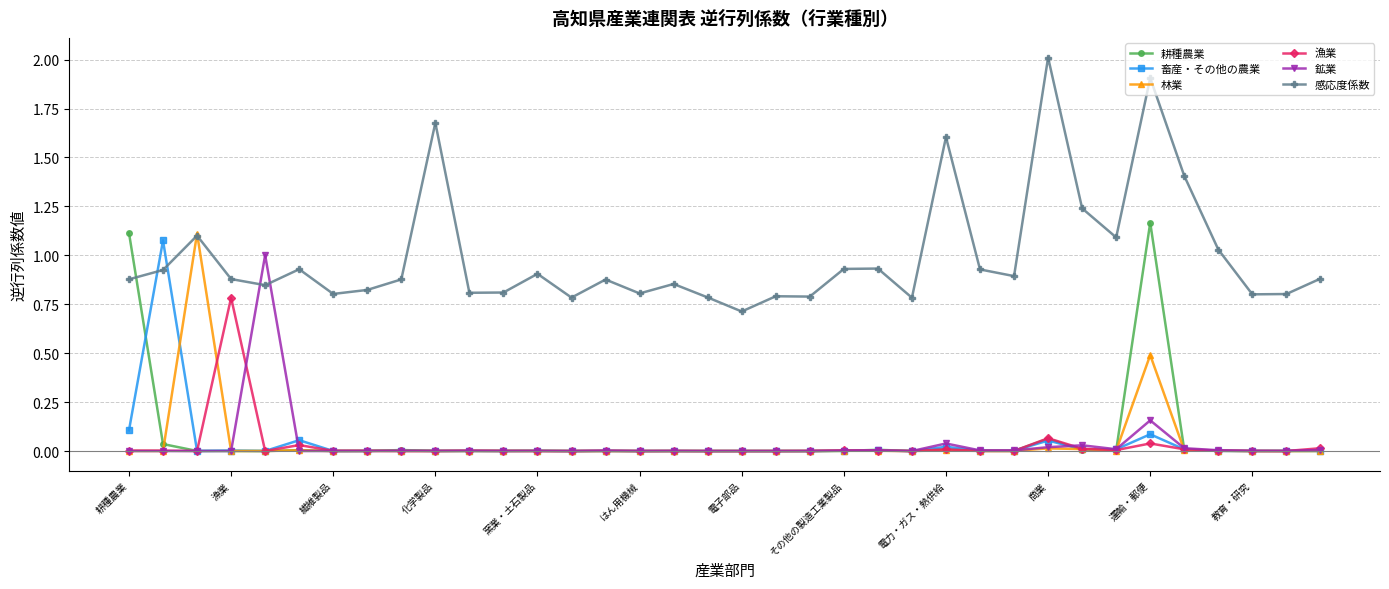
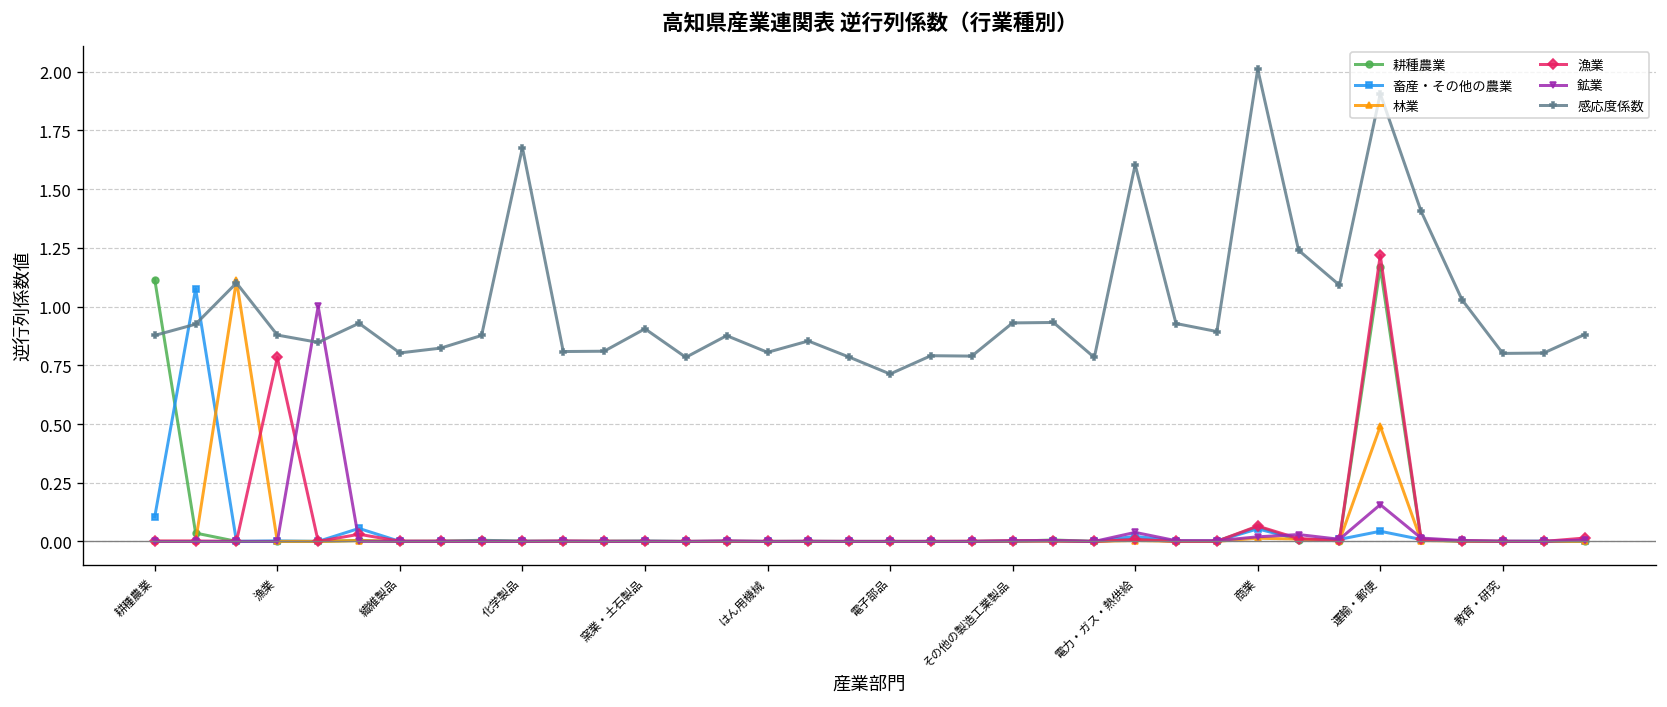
畜産・その他の農業, 運輸・郵便: 0.09 -> 0.04
漁業, 運輸・郵便: 0.04 -> 1.22
